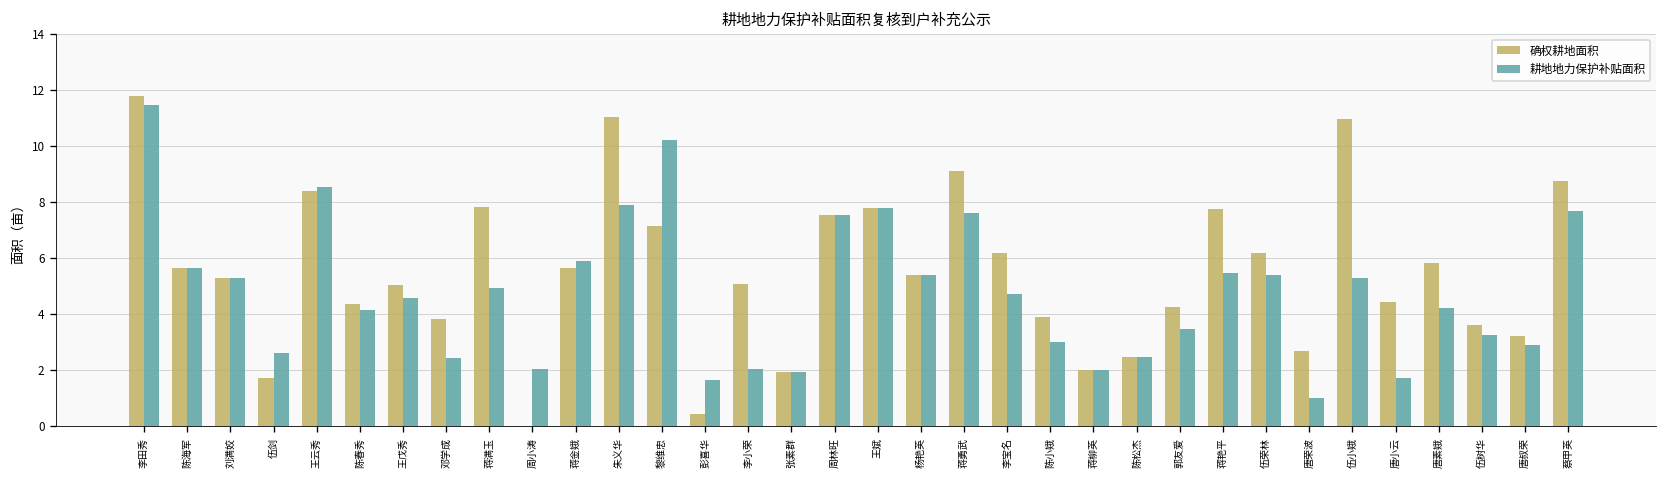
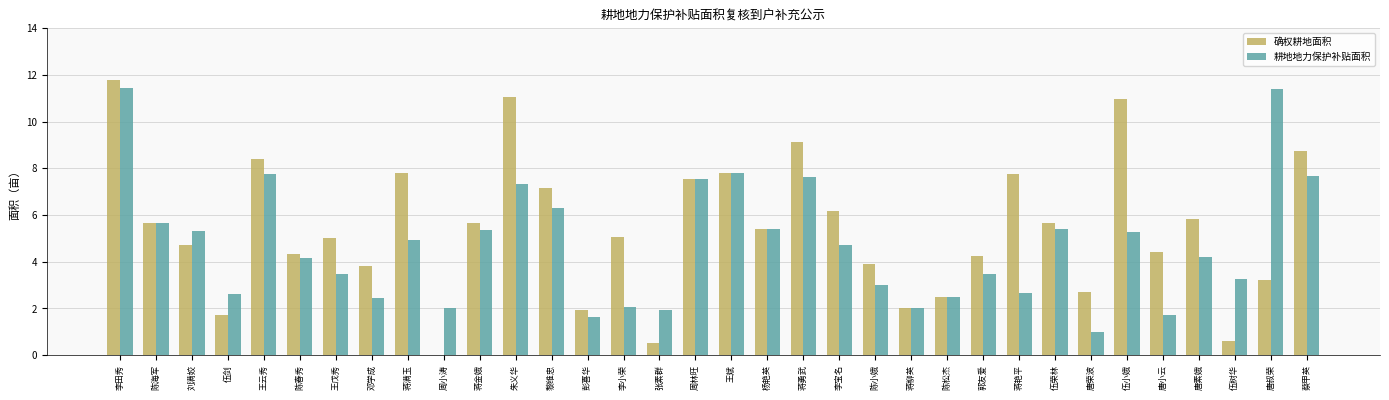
确权耕地面积, 刘满姣: 5.3 -> 4.7
耕地地力保护补贴面积, 王云秀: 8.6 -> 7.8
耕地地力保护补贴面积, 王戊秀: 4.6 -> 3.5
耕地地力保护补贴面积, 蒋金娥: 5.9 -> 5.4
耕地地力保护补贴面积, 朱义华: 7.9 -> 7.3
耕地地力保护补贴面积, 黎维忠: 10.2 -> 6.3
确权耕地面积, 彭喜华: 0.4 -> 2.0
确权耕地面积, 张素群: 1.9 -> 0.5
耕地地力保护补贴面积, 蒋艳平: 5.5 -> 2.7
确权耕地面积, 伍荣林: 6.2 -> 5.6
确权耕地面积, 伍树华: 3.6 -> 0.6
耕地地力保护补贴面积, 唐叔荣: 2.9 -> 11.4
